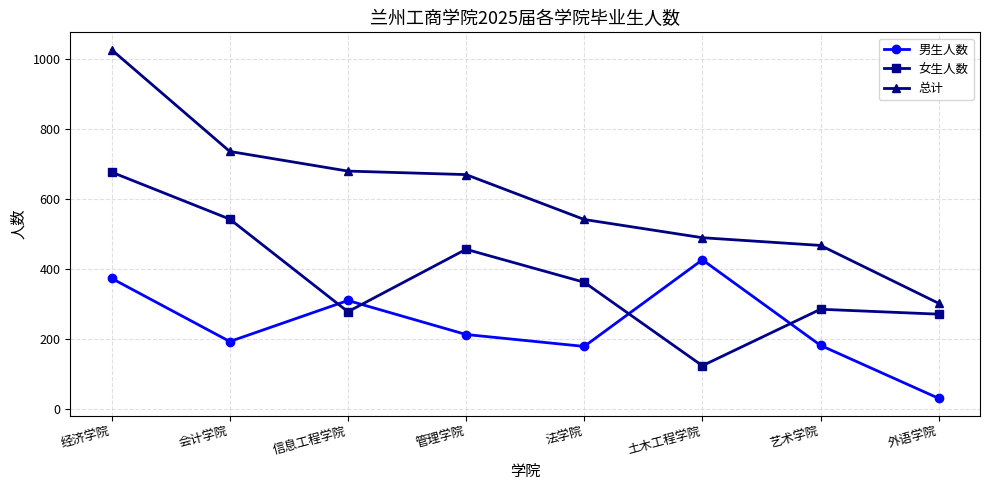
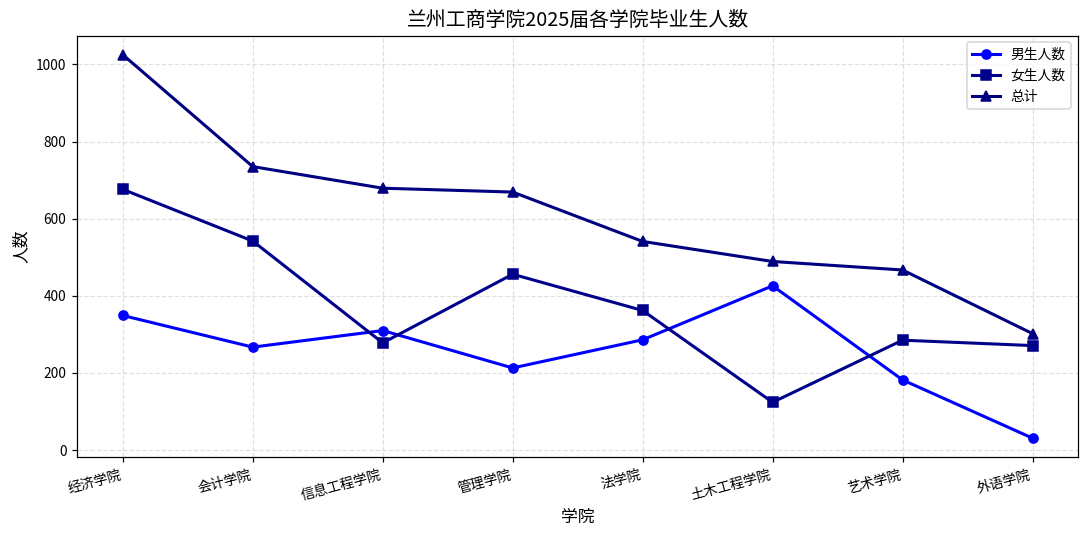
男生人数, 经济学院: 370 -> 350
男生人数, 会计学院: 190 -> 270
男生人数, 法学院: 180 -> 290
